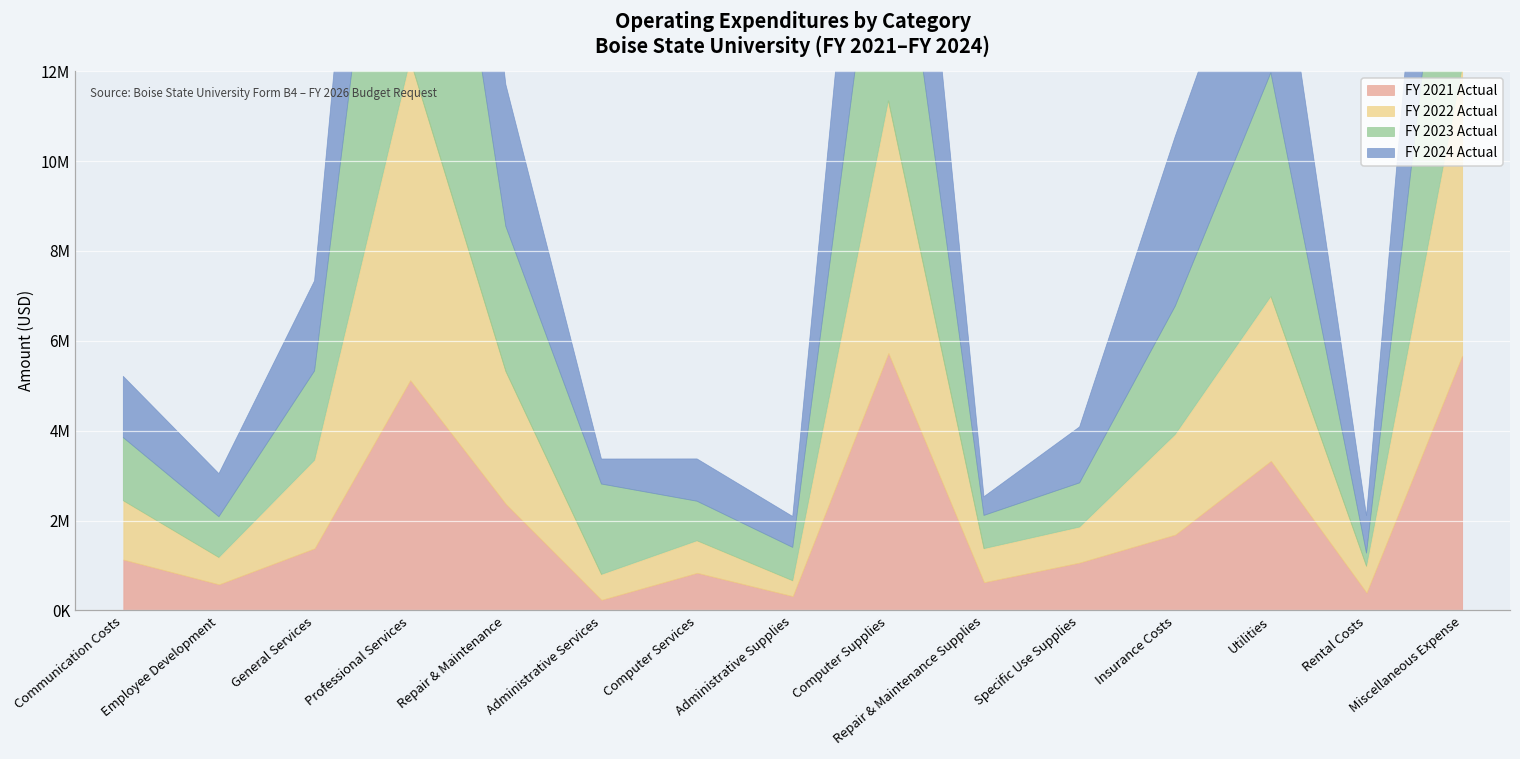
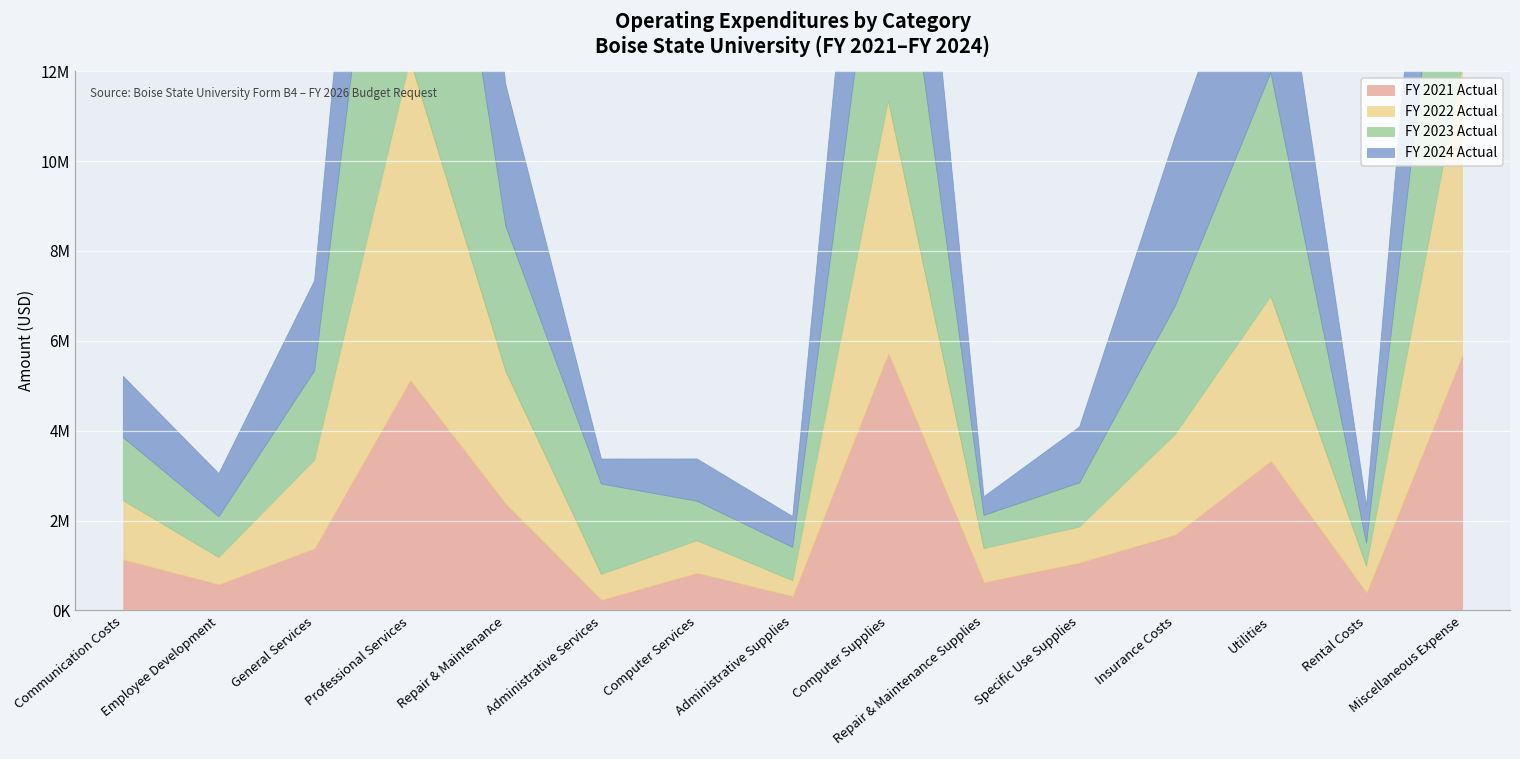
FY 2023 Actual, Rental Costs: 300000 -> 500000
